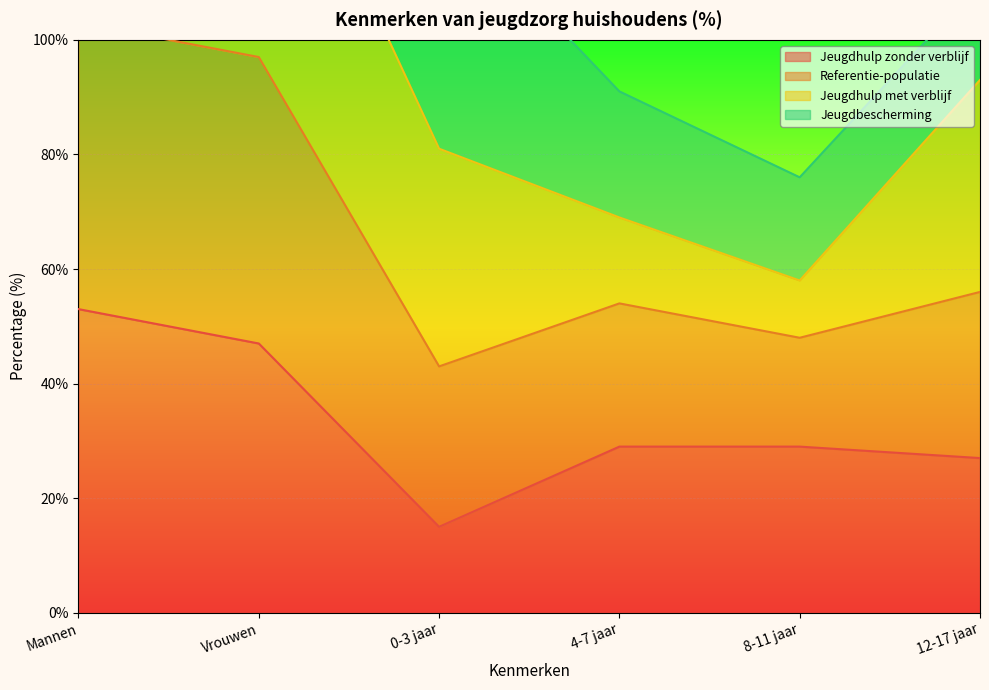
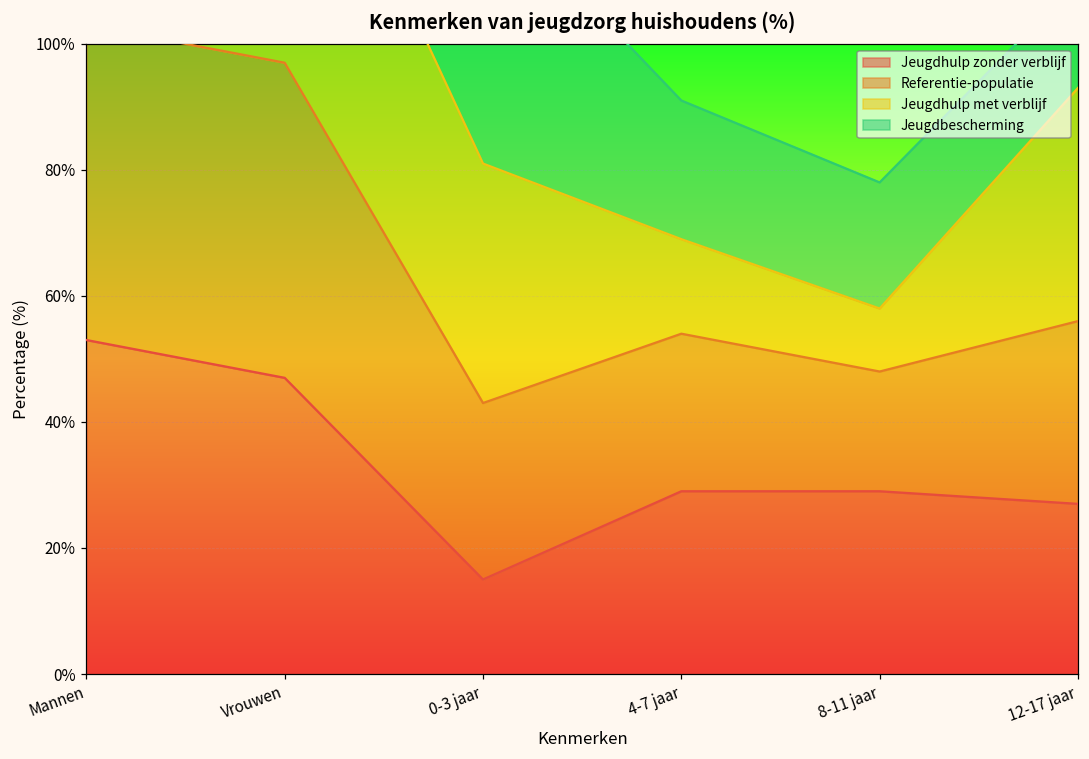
Jeugdbescherming, 8-11 jaar: 18% -> 20%
